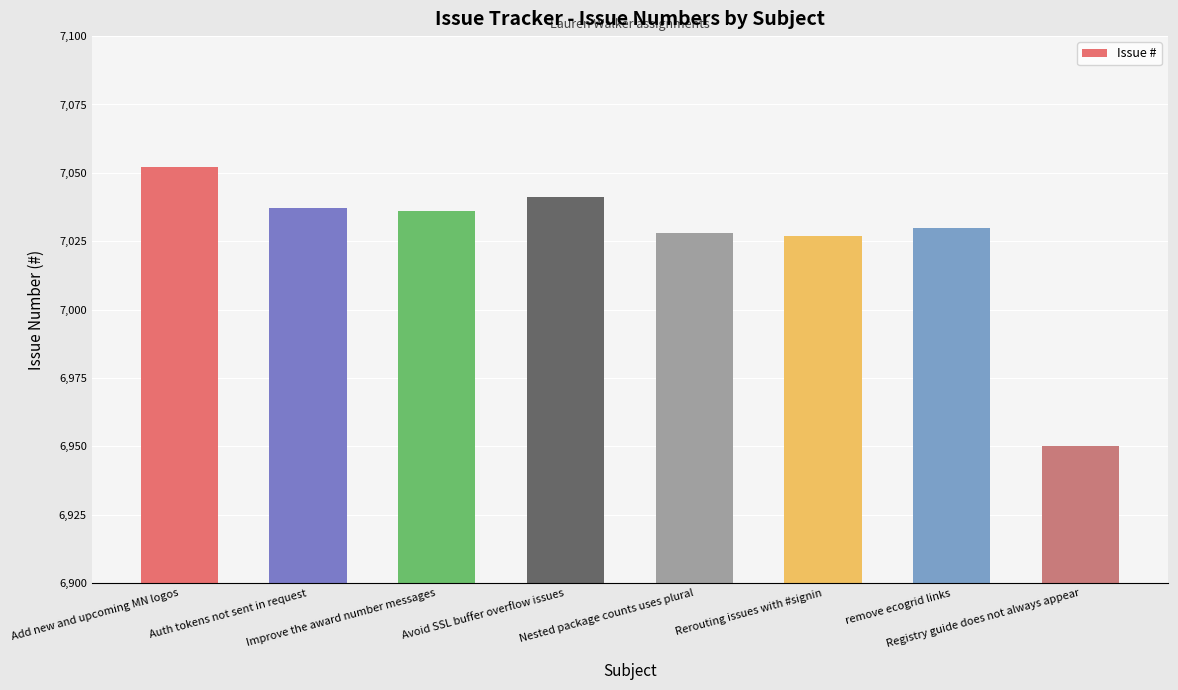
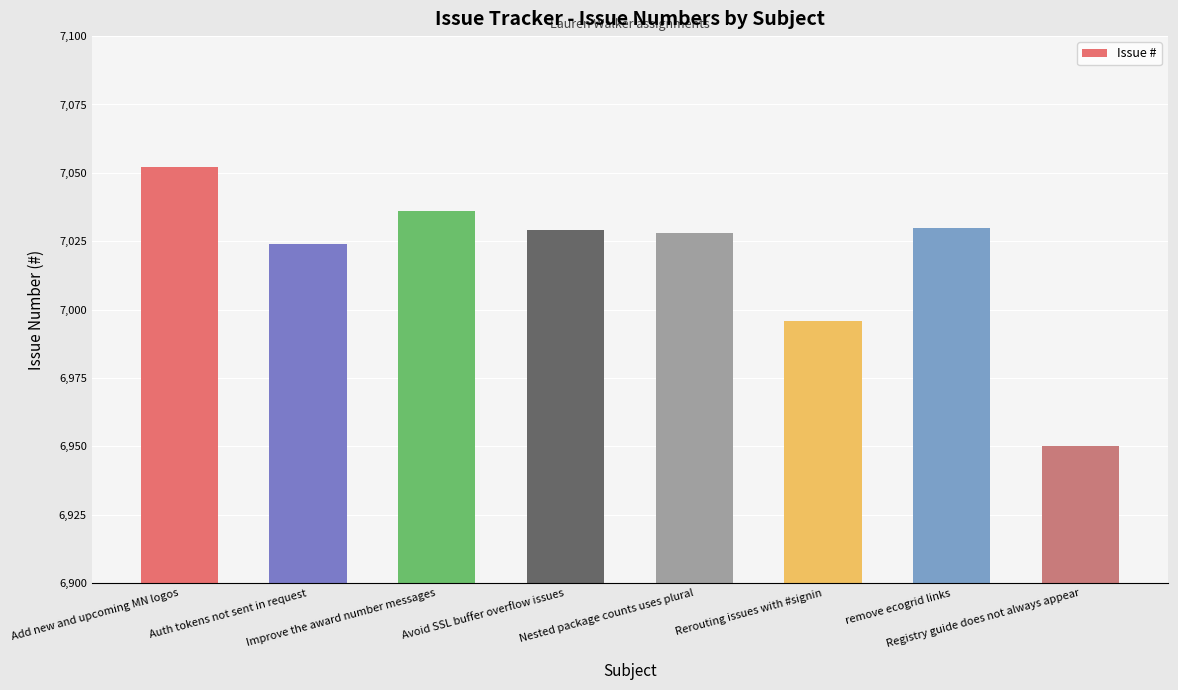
Auth tokens not sent in request: 7,037 -> 7,024
Avoid SSL buffer overflow issues: 7,041 -> 7,029
Rerouting issues with #signin: 7,027 -> 6,996
